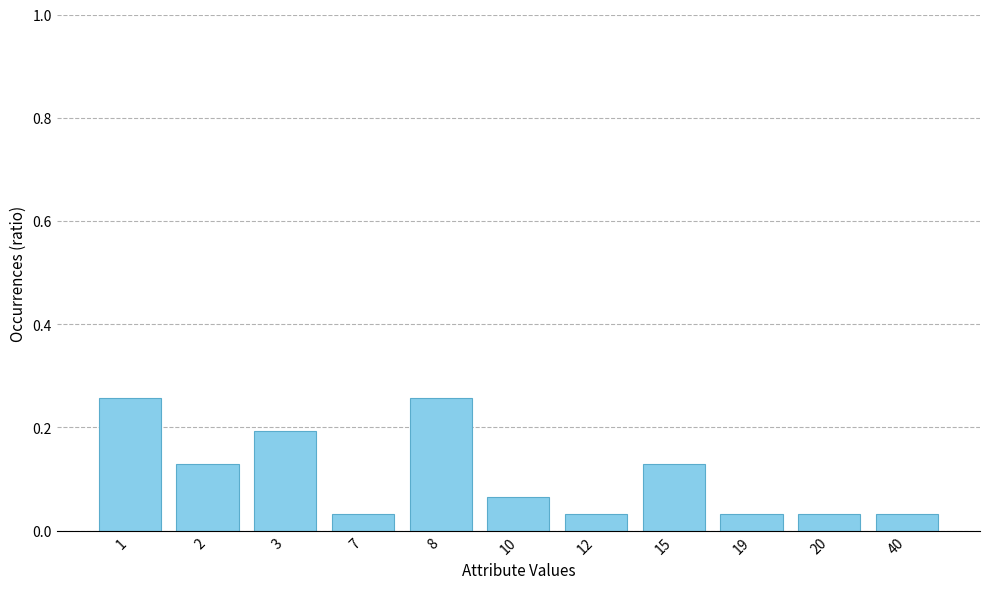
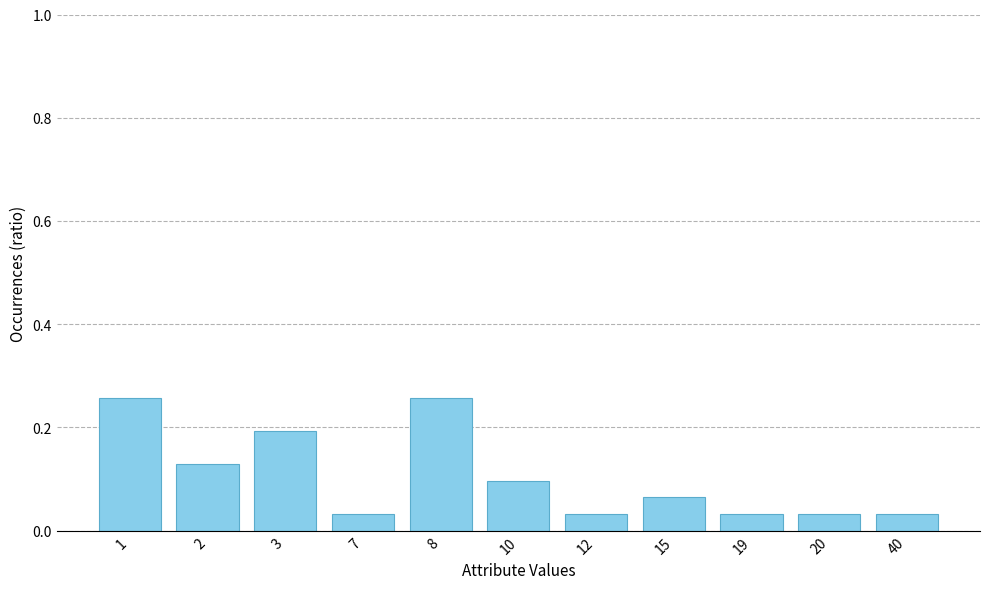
10: 0.06 -> 0.10
15: 0.13 -> 0.06
